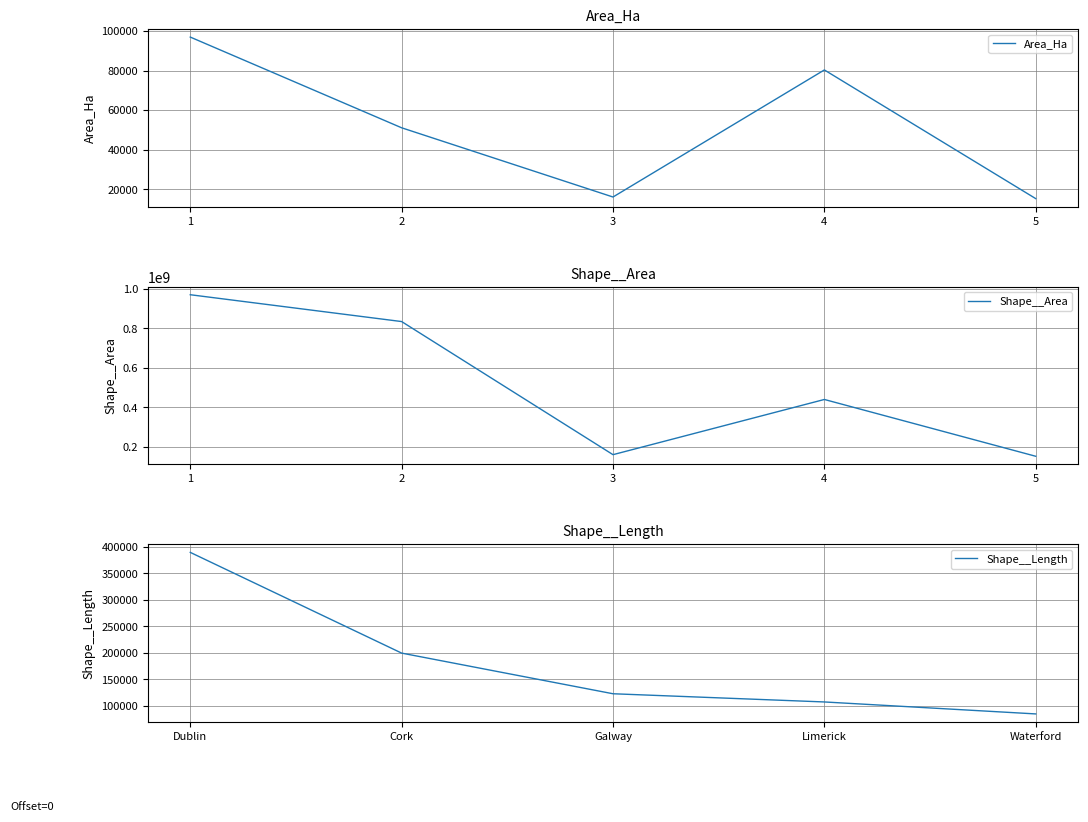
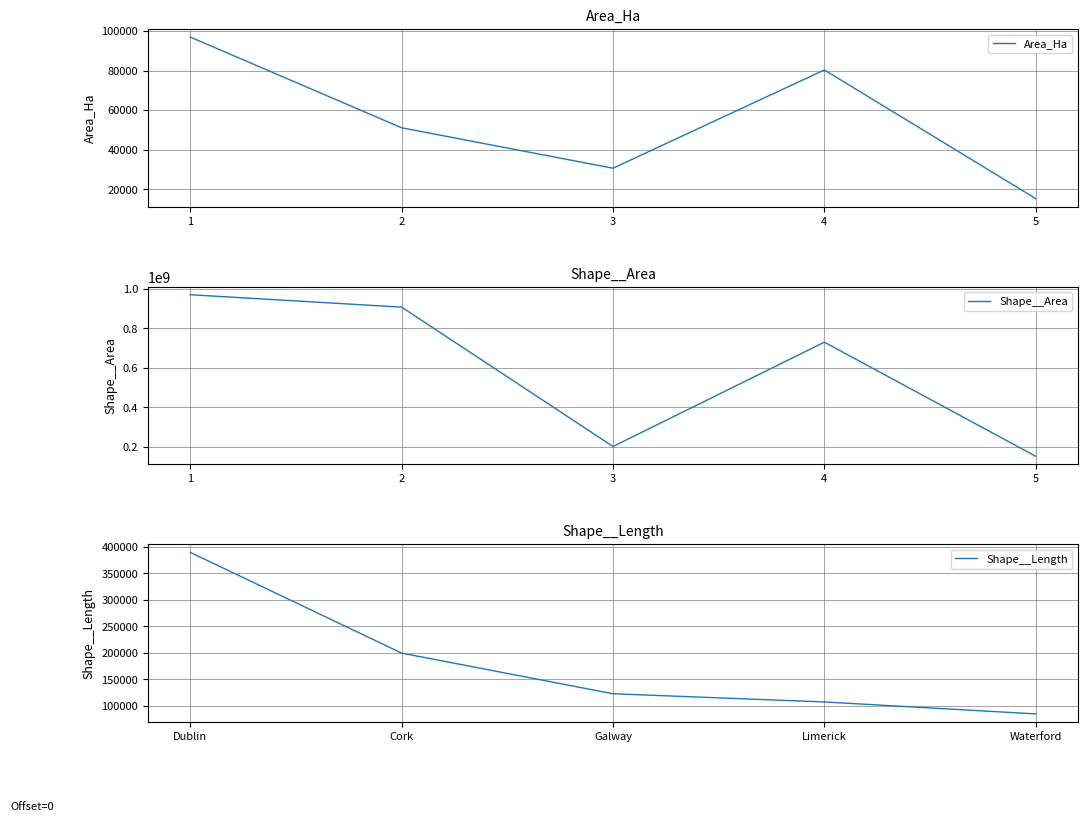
Area_Ha, 3: 16000 -> 31000
Shape__Area, 2: 830000000 -> 910000000
Shape__Area, 3: 160000000 -> 200000000
Shape__Area, 4: 440000000 -> 730000000
